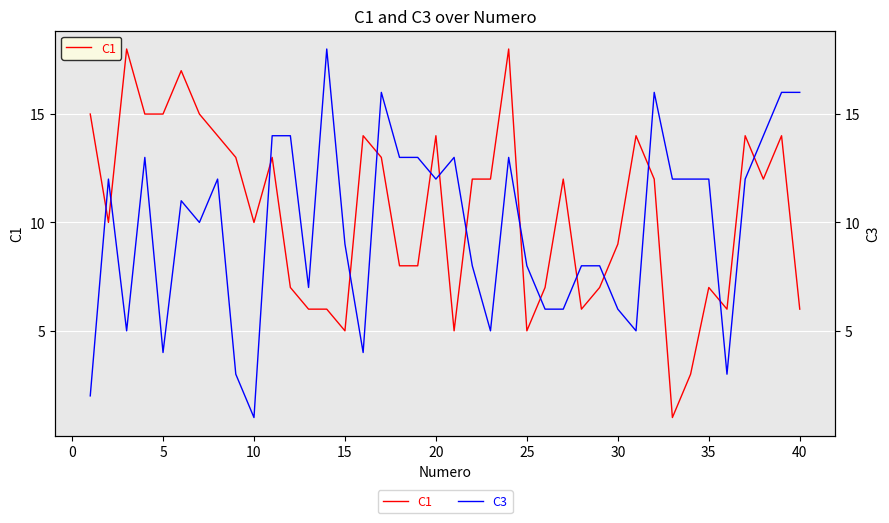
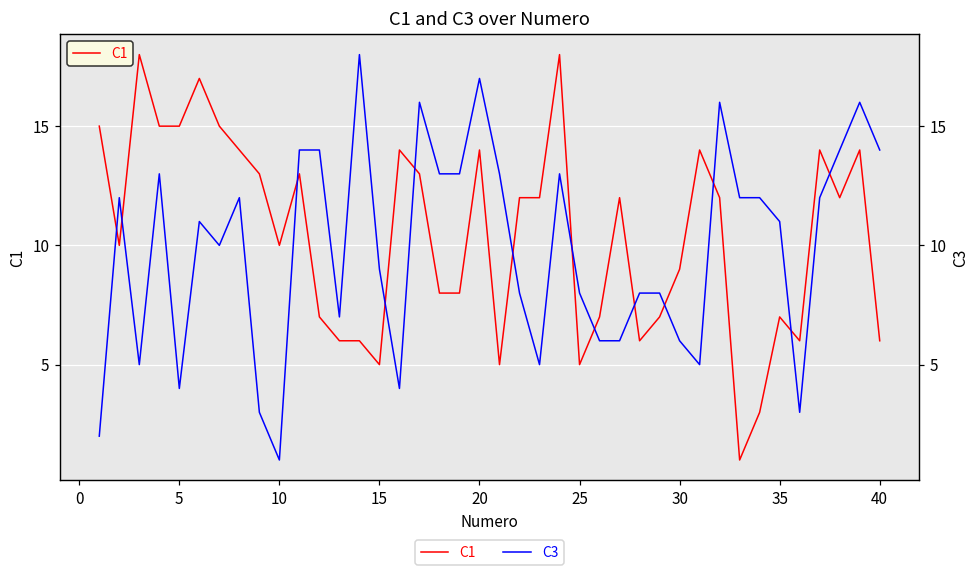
C3, 20: 12 -> 17
C3, 35: 12 -> 11
C3, 40: 16 -> 14
